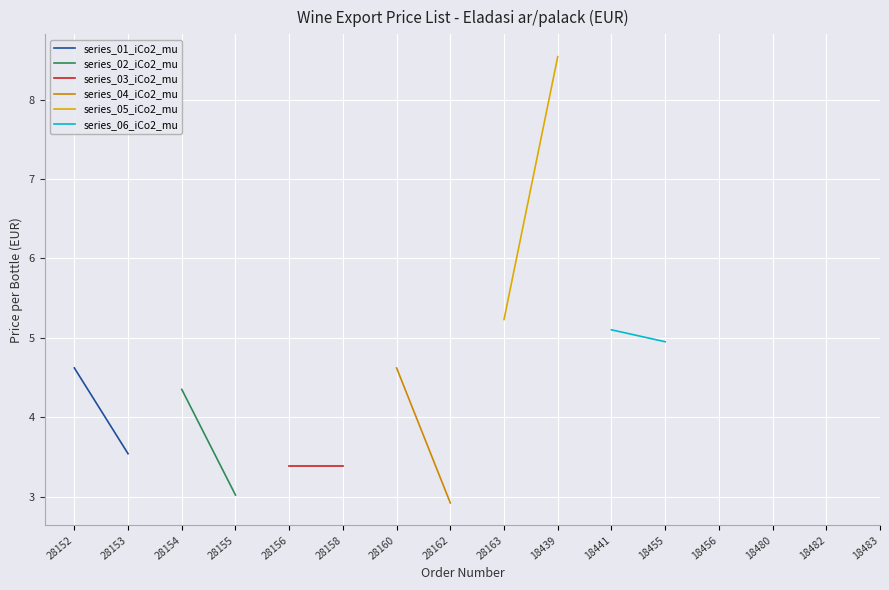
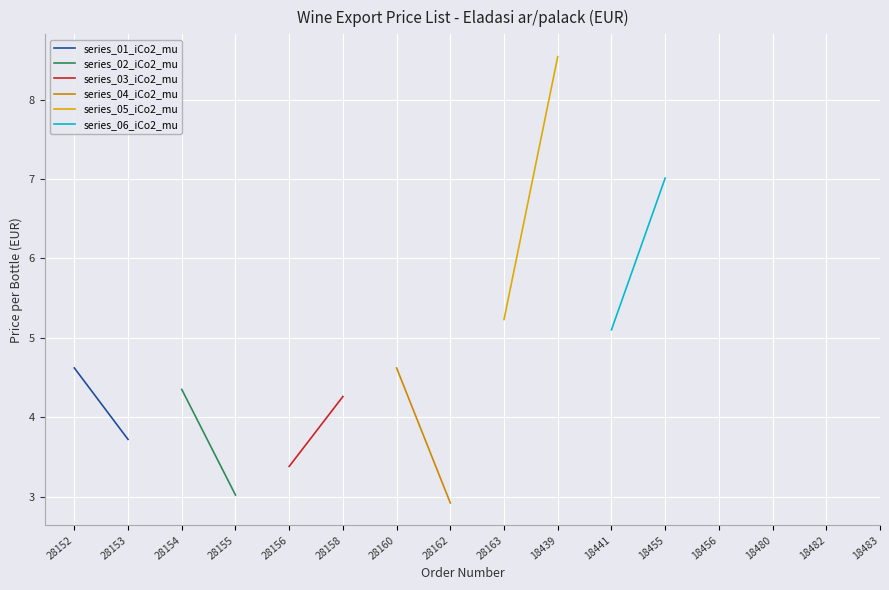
series_01_iCo2_mu, 28153: 3.5 -> 3.7
series_03_iCo2_mu, 28158: 3.4 -> 4.3
series_06_iCo2_mu, 18455: 5.0 -> 7.0
